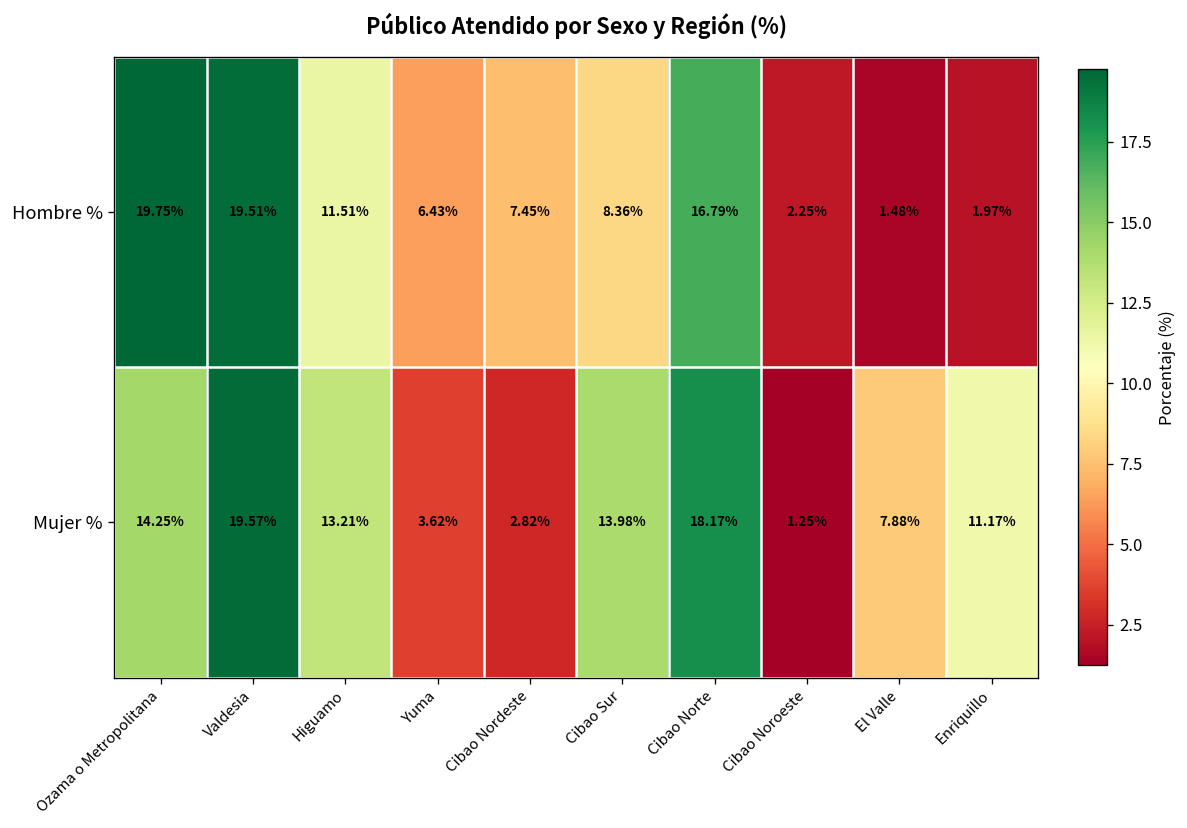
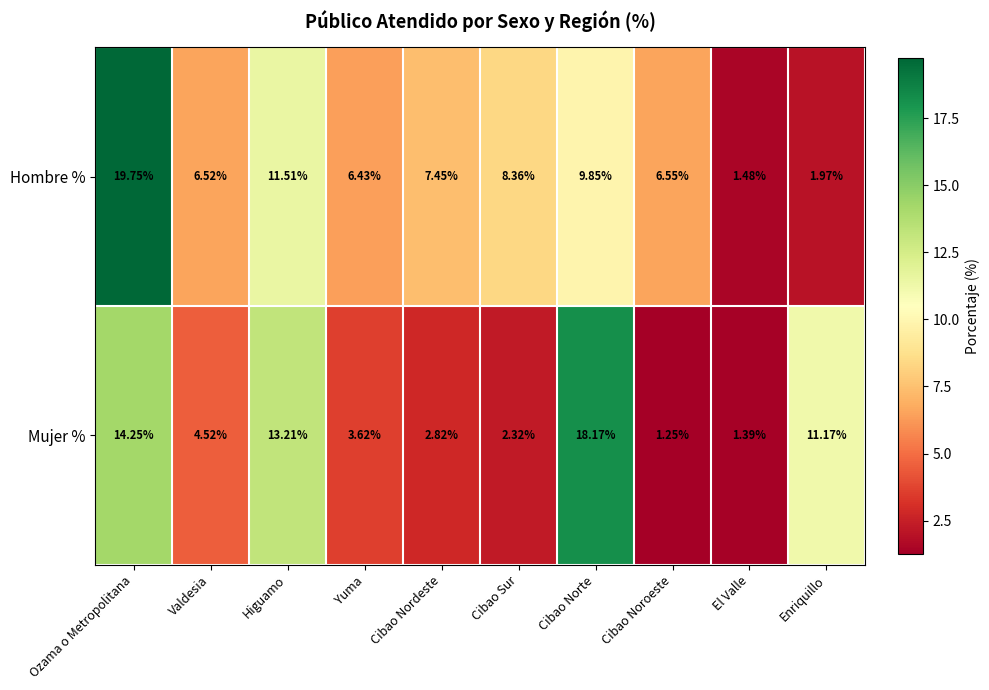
Hombre %, Valdesia: 19.51% -> 6.52%
Hombre %, Cibao Norte: 16.79% -> 9.85%
Hombre %, Cibao Noroeste: 2.25% -> 6.55%
Mujer %, Valdesia: 19.57% -> 4.52%
Mujer %, Cibao Sur: 13.98% -> 2.32%
Mujer %, El Valle: 7.88% -> 1.39%
